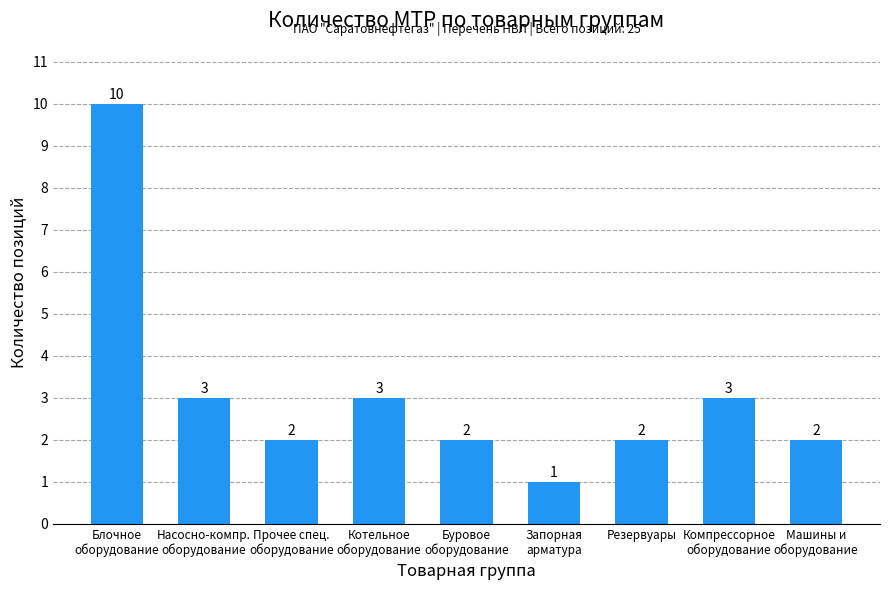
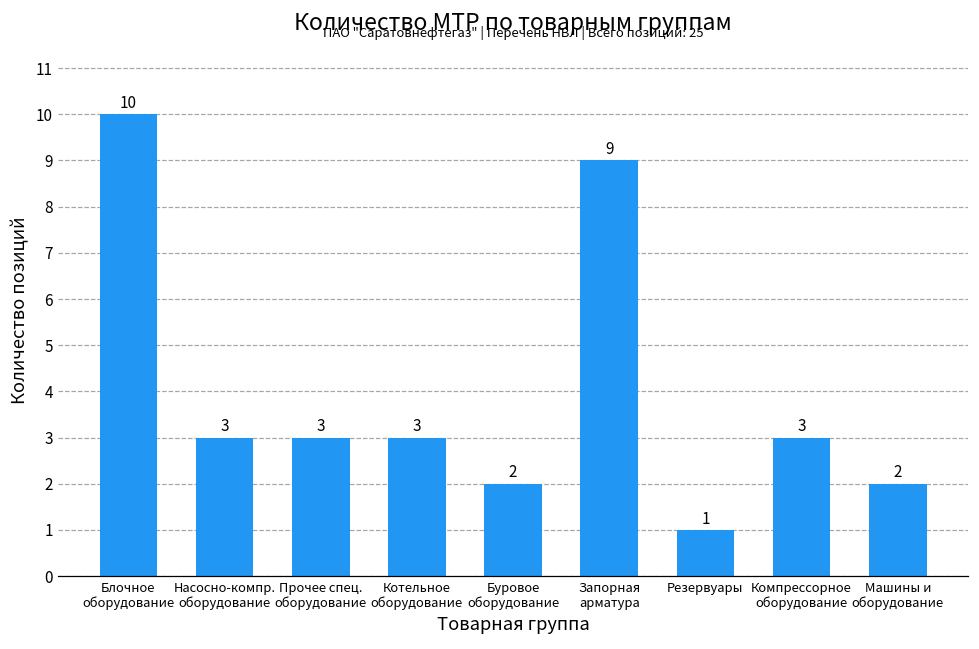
Прочее спец. оборудование: 2 -> 3
Запорная арматура: 1 -> 9
Резервуары: 2 -> 1
